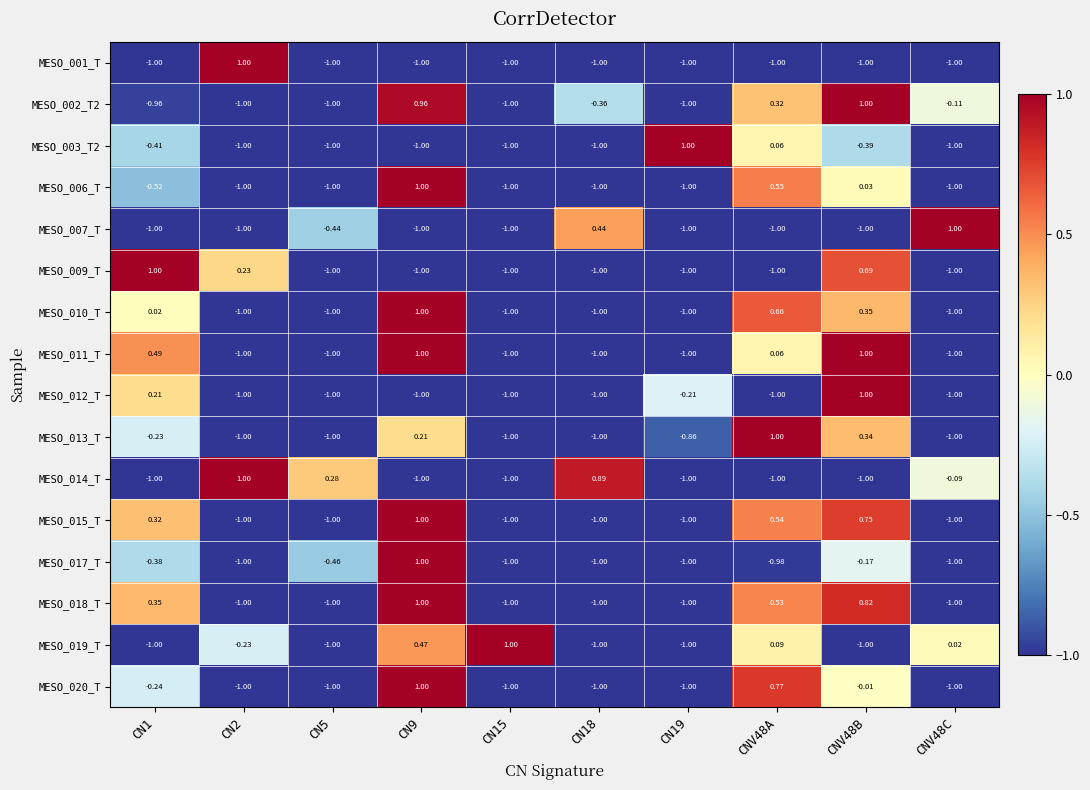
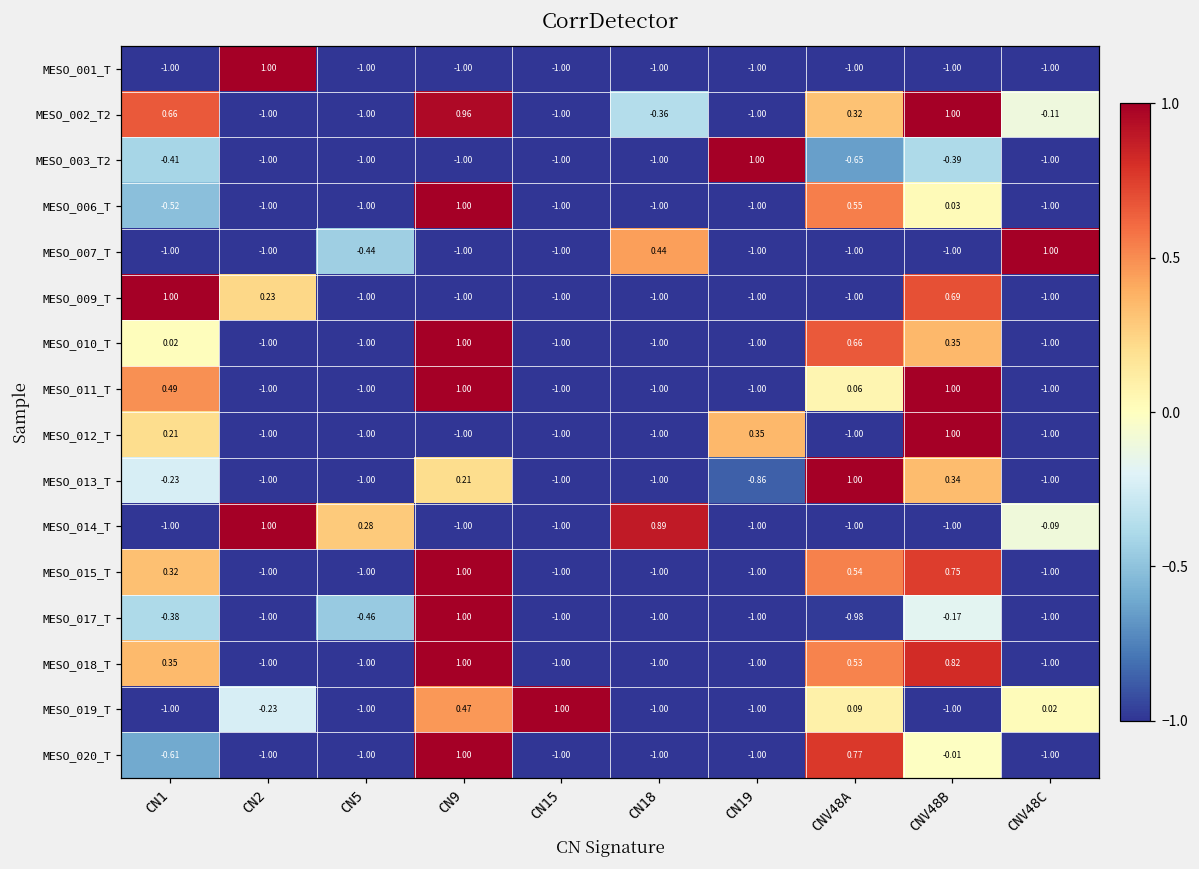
MESO_002_T2, CN1: -0.96 -> 0.66
MESO_003_T2, CNV48A: 0.06 -> -0.65
MESO_012_T, CN19: -0.21 -> 0.35
MESO_020_T, CN1: -0.24 -> -0.61
